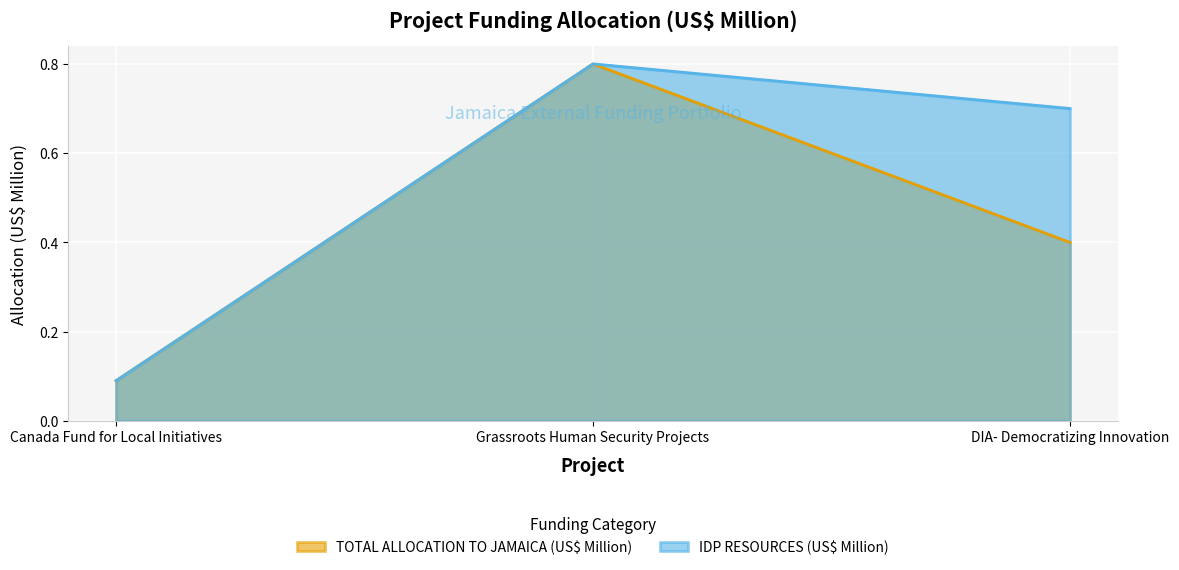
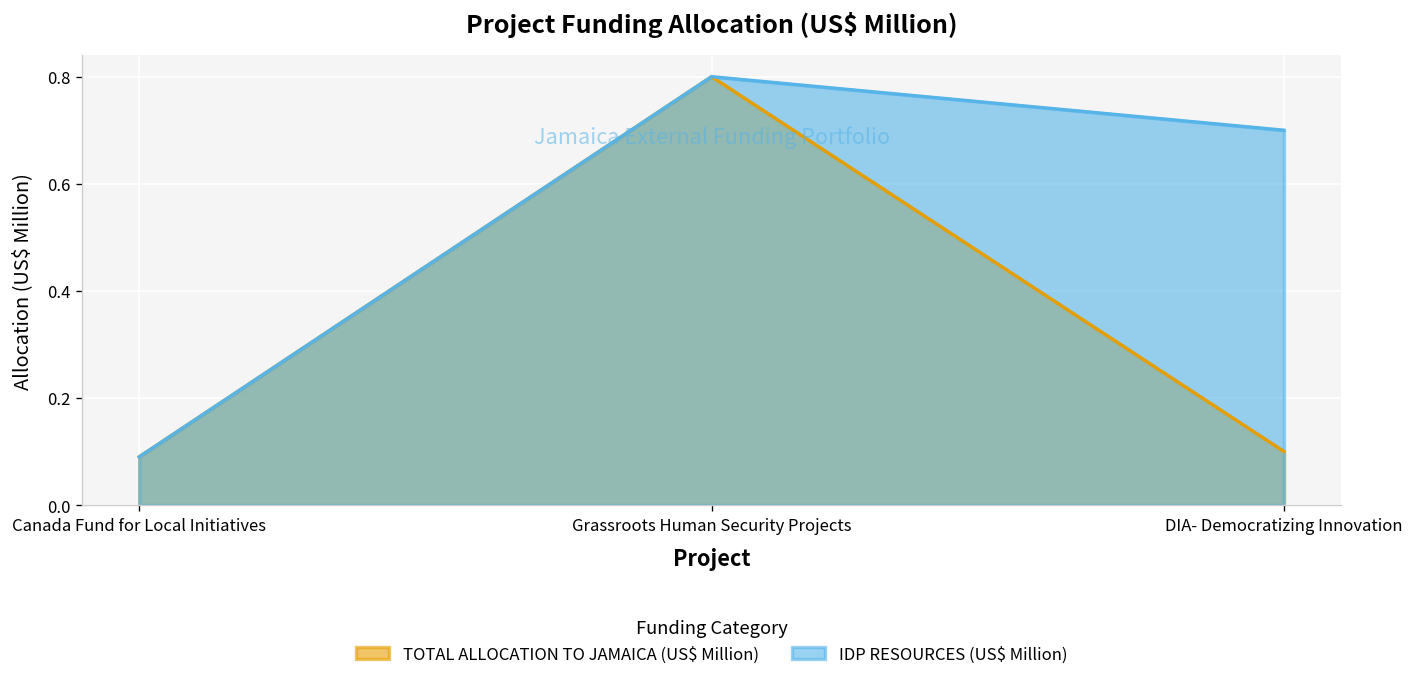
TOTAL ALLOCATION TO JAMAICA (US$ Million), DIA- Democratizing Innovation: 0.4 -> 0.1
